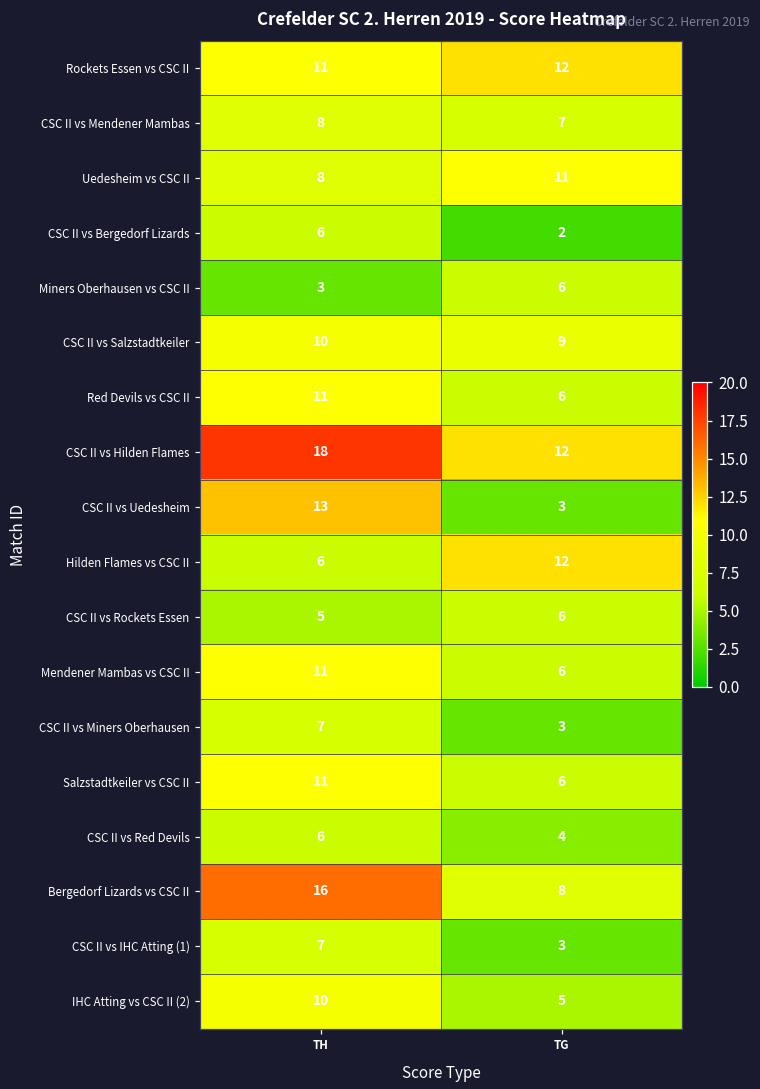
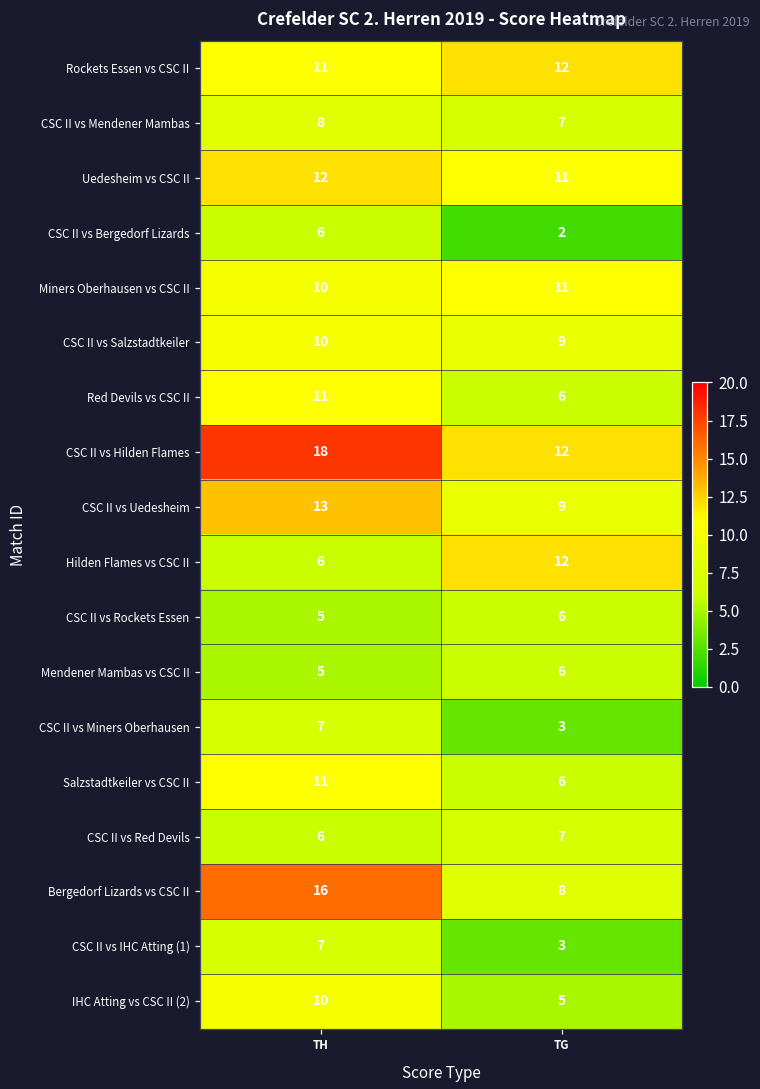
Uedesheim vs CSC II, TH: 8 -> 12
Miners Oberhausen vs CSC II, TH: 3 -> 10
Miners Oberhausen vs CSC II, TG: 6 -> 11
CSC II vs Uedesheim, TG: 3 -> 9
Mendener Mambas vs CSC II, TH: 11 -> 5
CSC II vs Red Devils, TG: 4 -> 7
